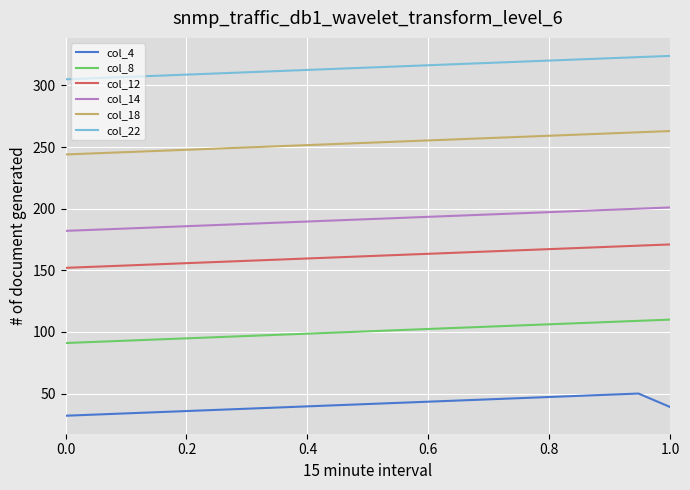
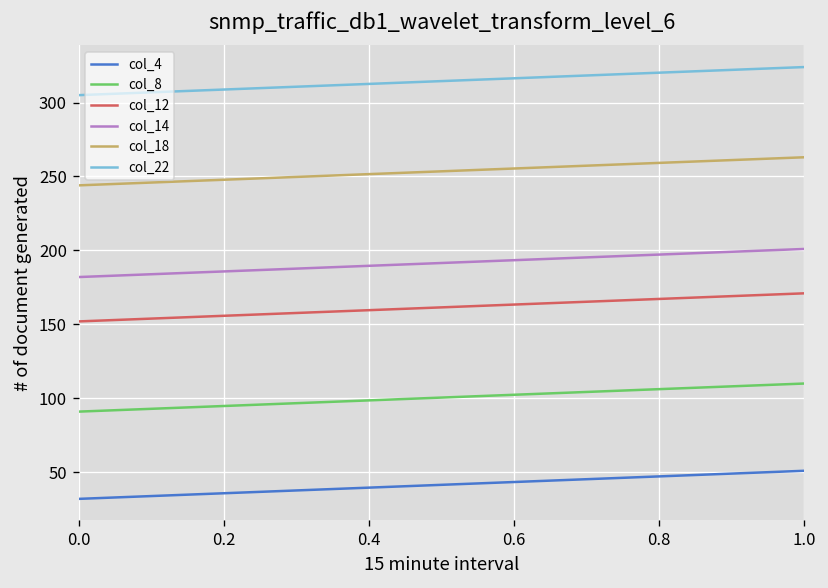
col_4, 1.0: 39 -> 51
